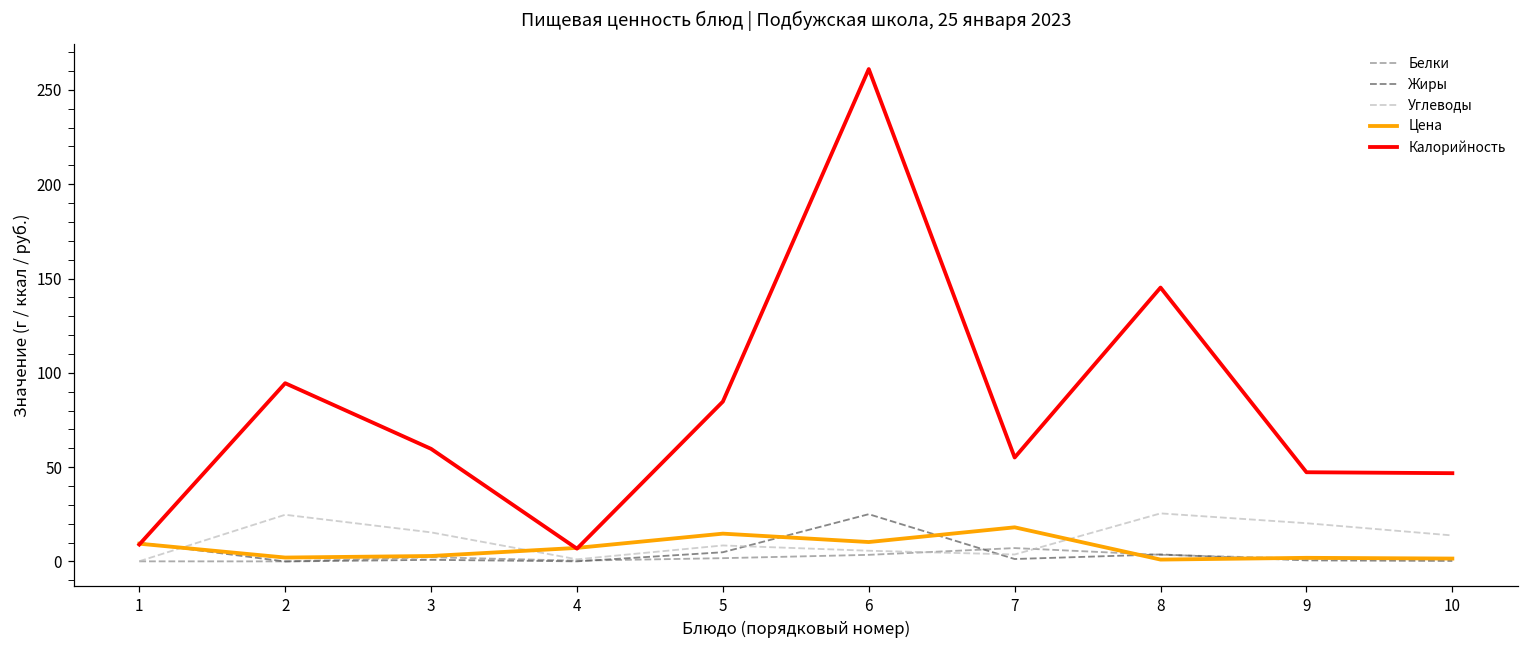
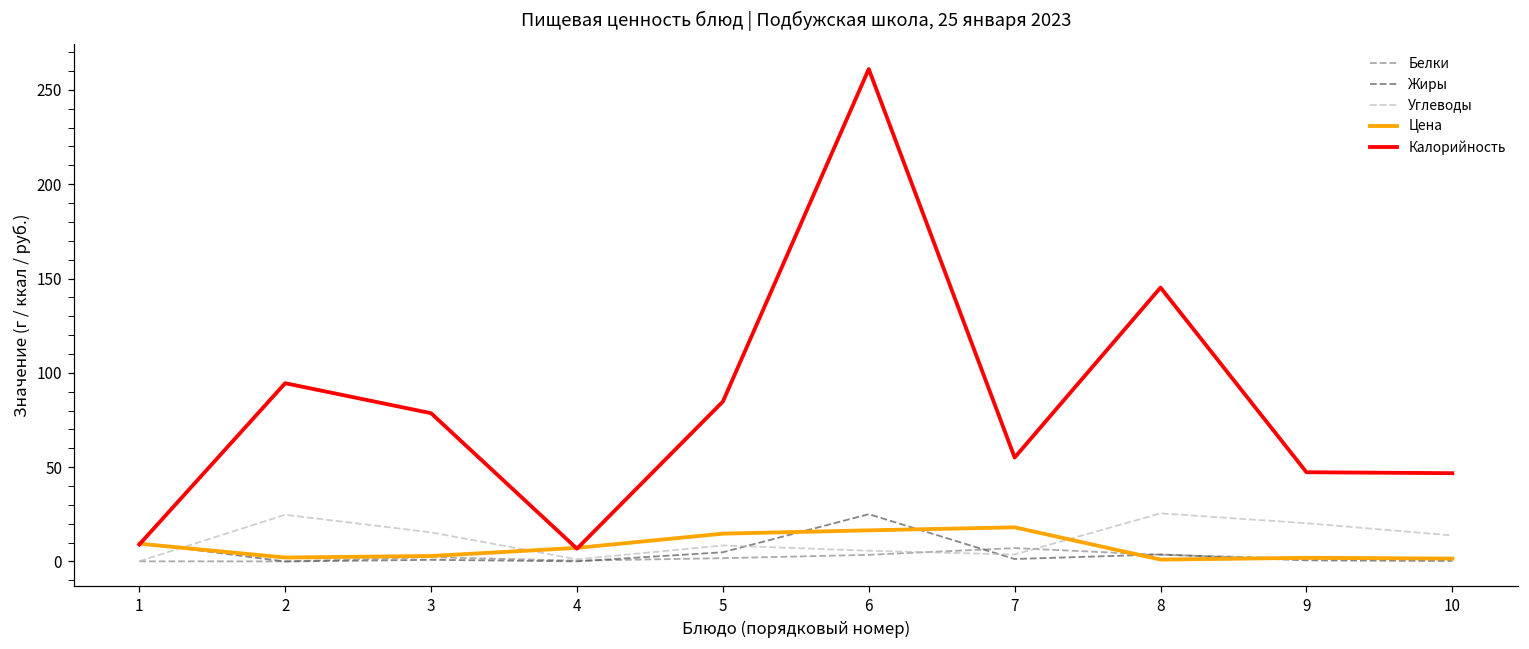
Калорийность, 3: 60 -> 79
Цена, 6: 10 -> 17
